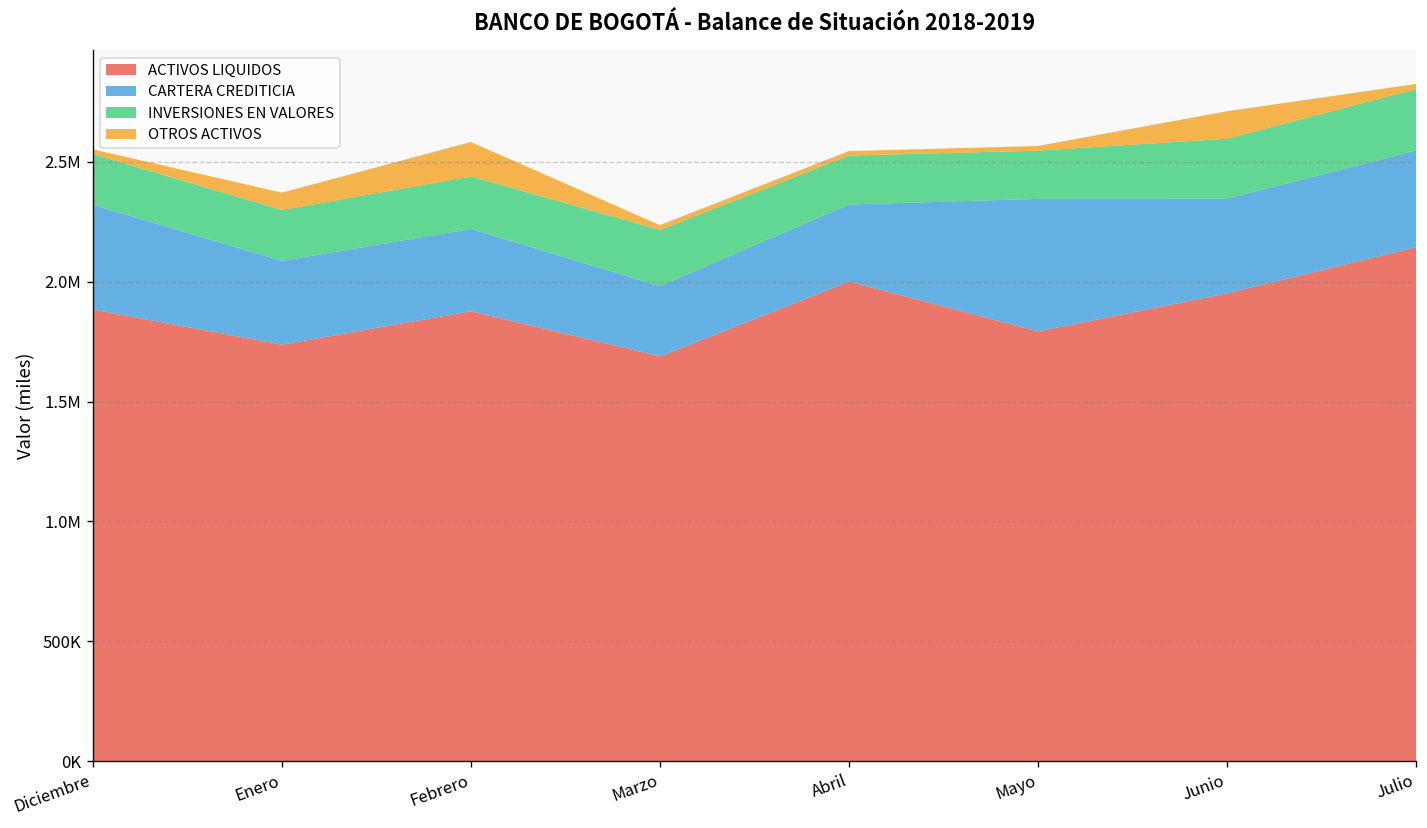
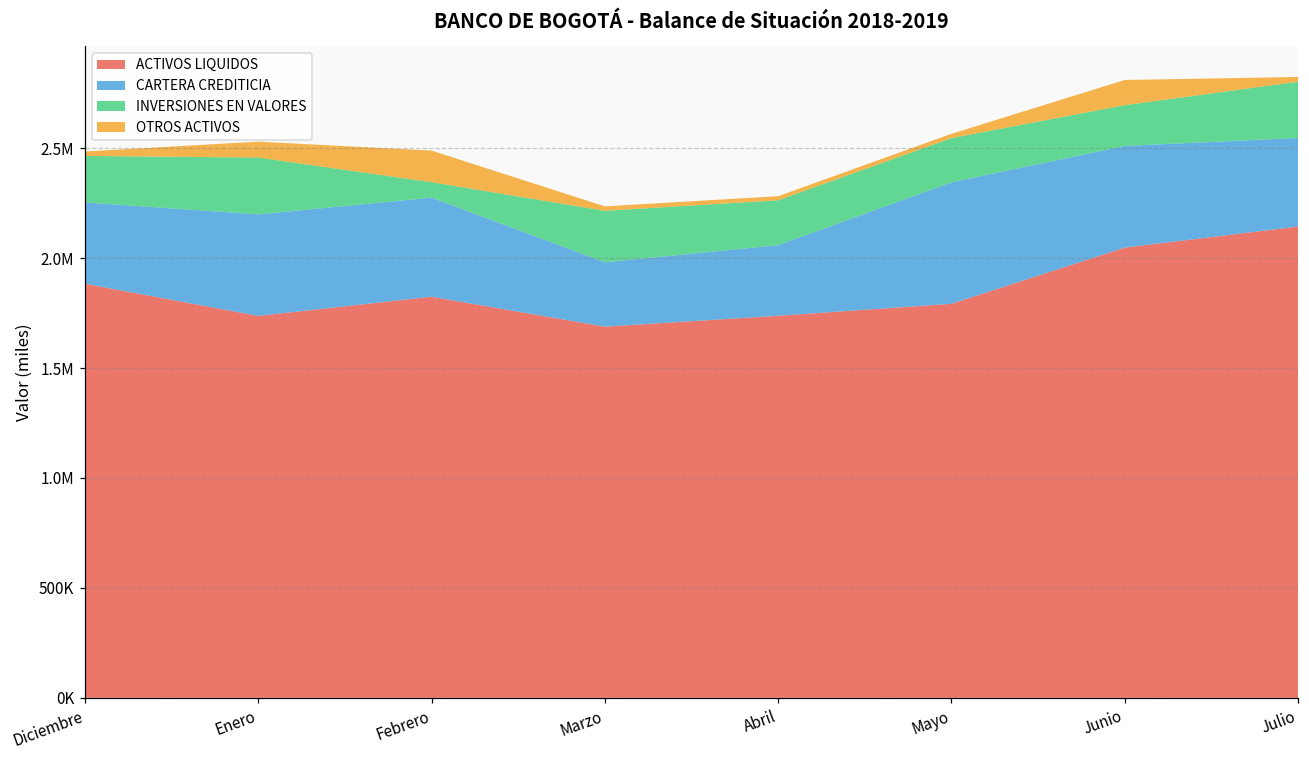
CARTERA CREDITICIA, Diciembre: 440000 -> 370000
CARTERA CREDITICIA, Enero: 350000 -> 460000
INVERSIONES EN VALORES, Enero: 210000 -> 260000
ACTIVOS LIQUIDOS, Febrero: 1880000 -> 1820000
CARTERA CREDITICIA, Febrero: 340000 -> 450000
INVERSIONES EN VALORES, Febrero: 220000 -> 70000
ACTIVOS LIQUIDOS, Abril: 2000000 -> 1740000
ACTIVOS LIQUIDOS, Junio: 1950000 -> 2050000
CARTERA CREDITICIA, Junio: 390000 -> 460000
INVERSIONES EN VALORES, Junio: 250000 -> 190000
